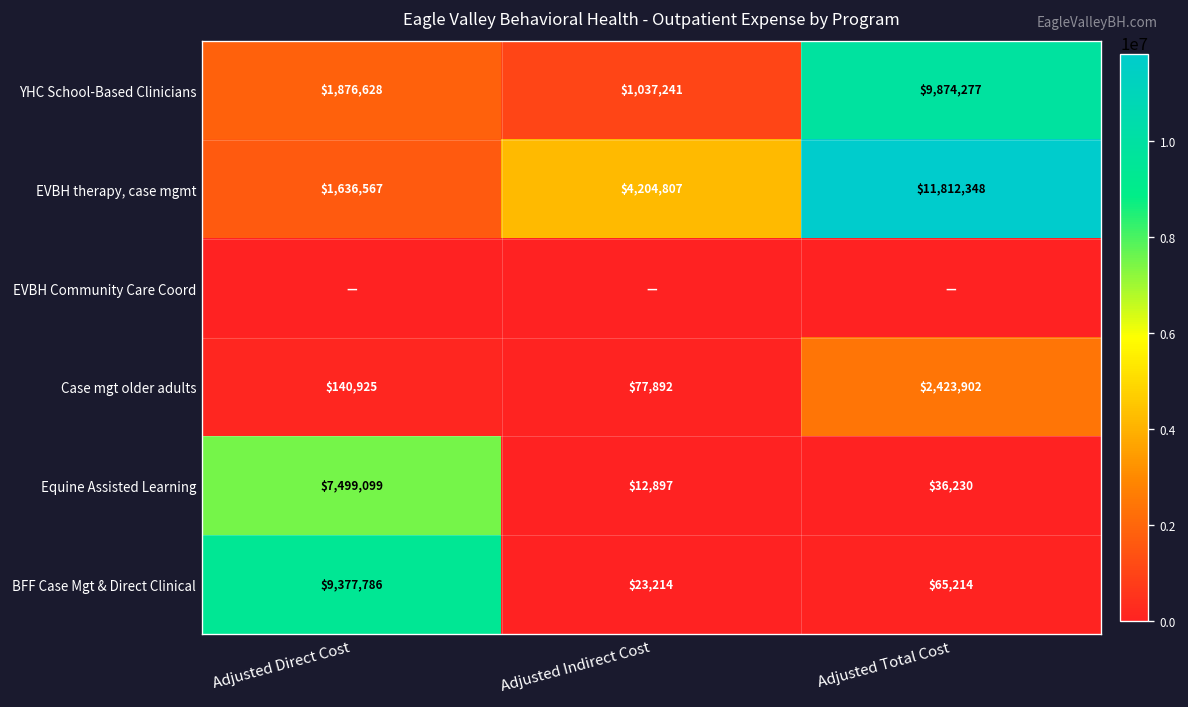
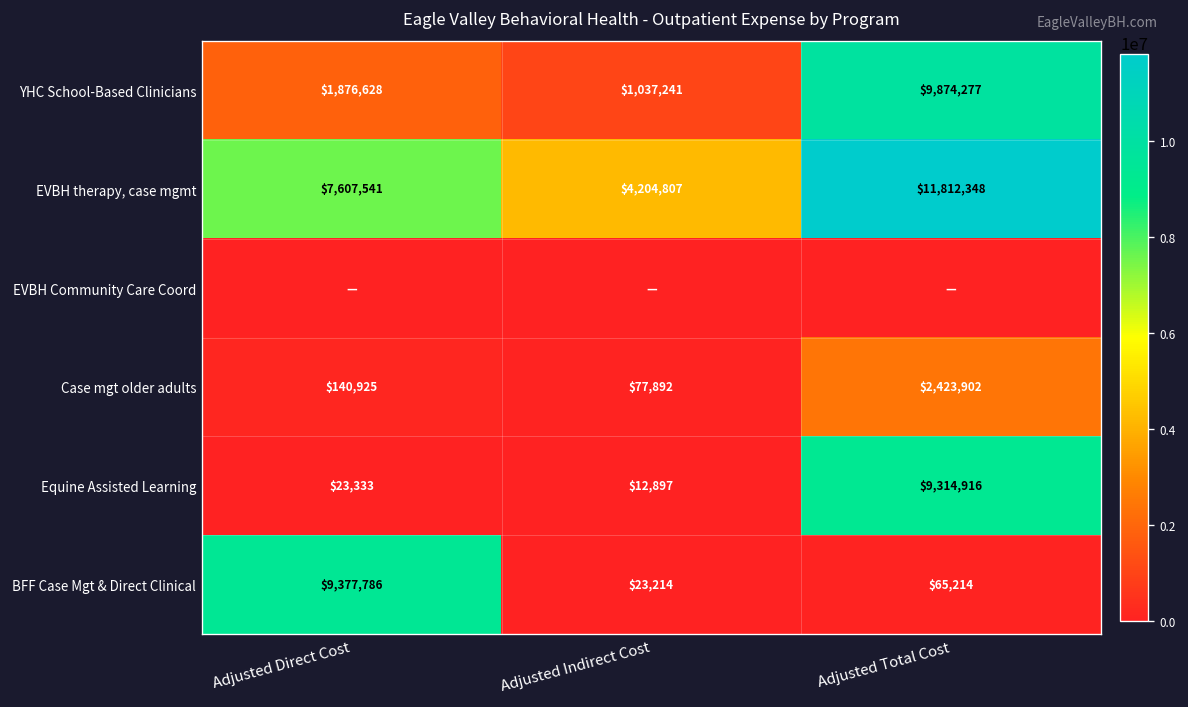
EVBH therapy, case mgmt, Adjusted Direct Cost: $1,636,567 -> $7,607,541
Equine Assisted Learning, Adjusted Direct Cost: $7,499,099 -> $23,333
Equine Assisted Learning, Adjusted Total Cost: $36,230 -> $9,314,916
